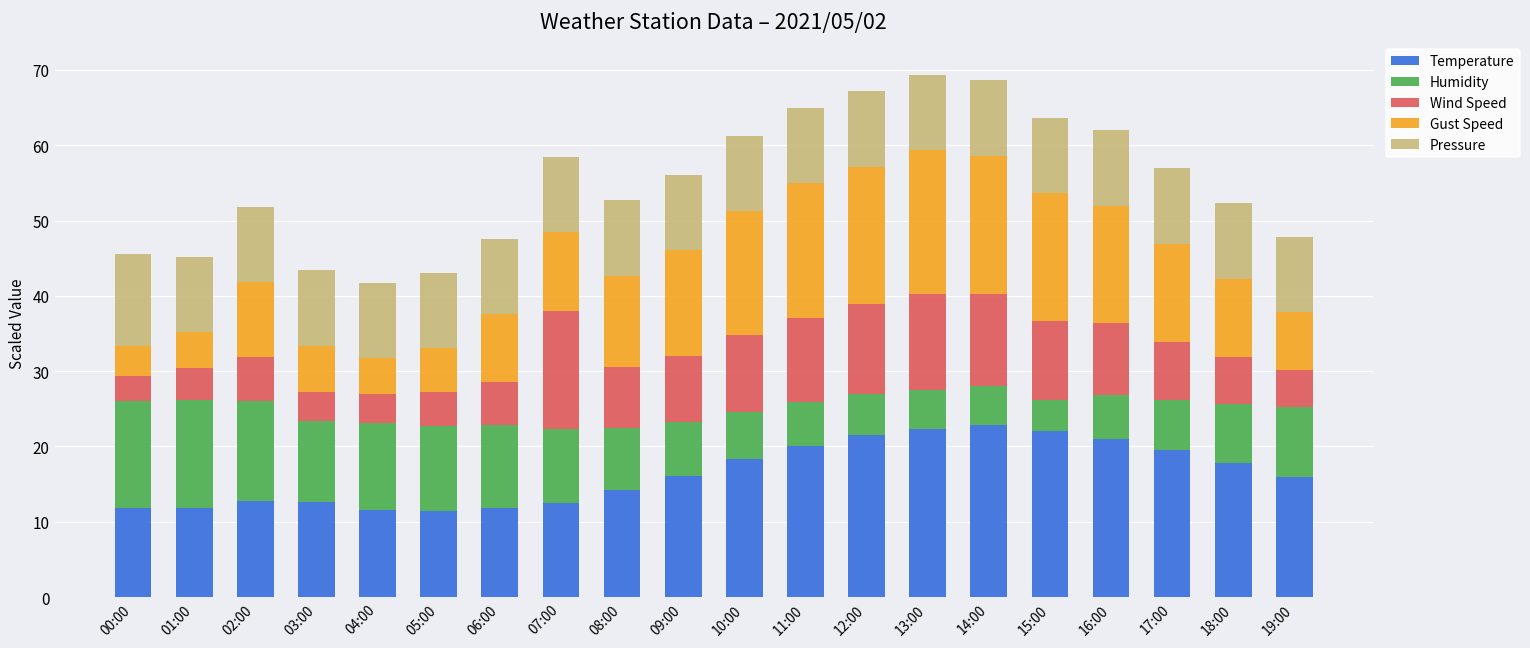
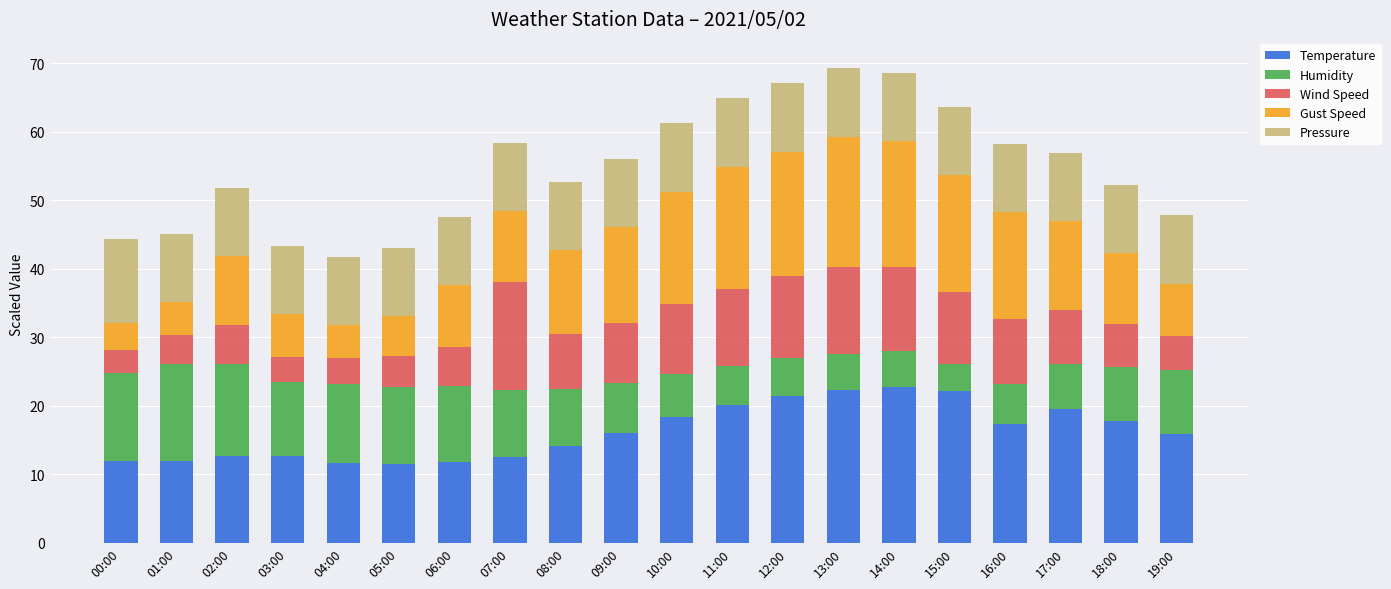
Humidity, 00:00: 14 -> 13
Temperature, 16:00: 21 -> 17
